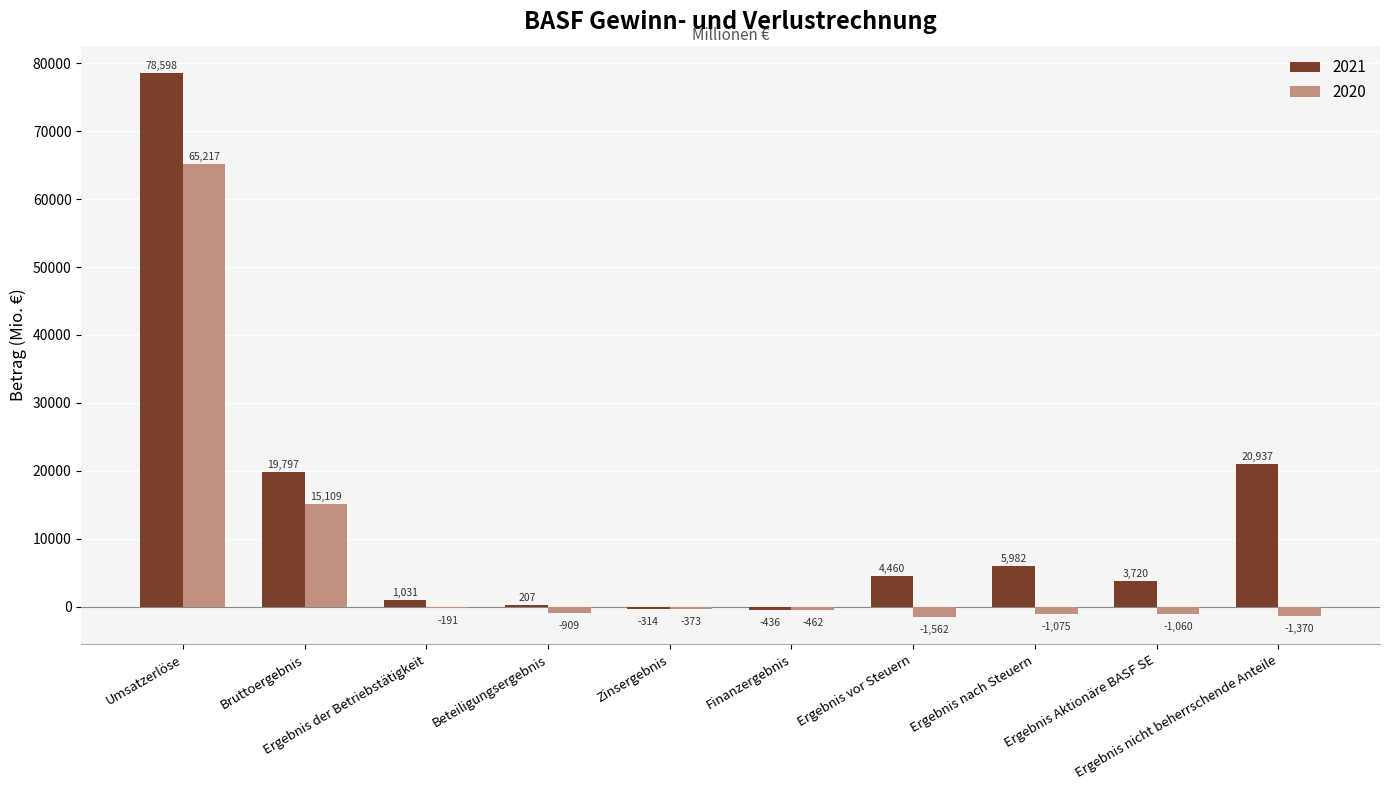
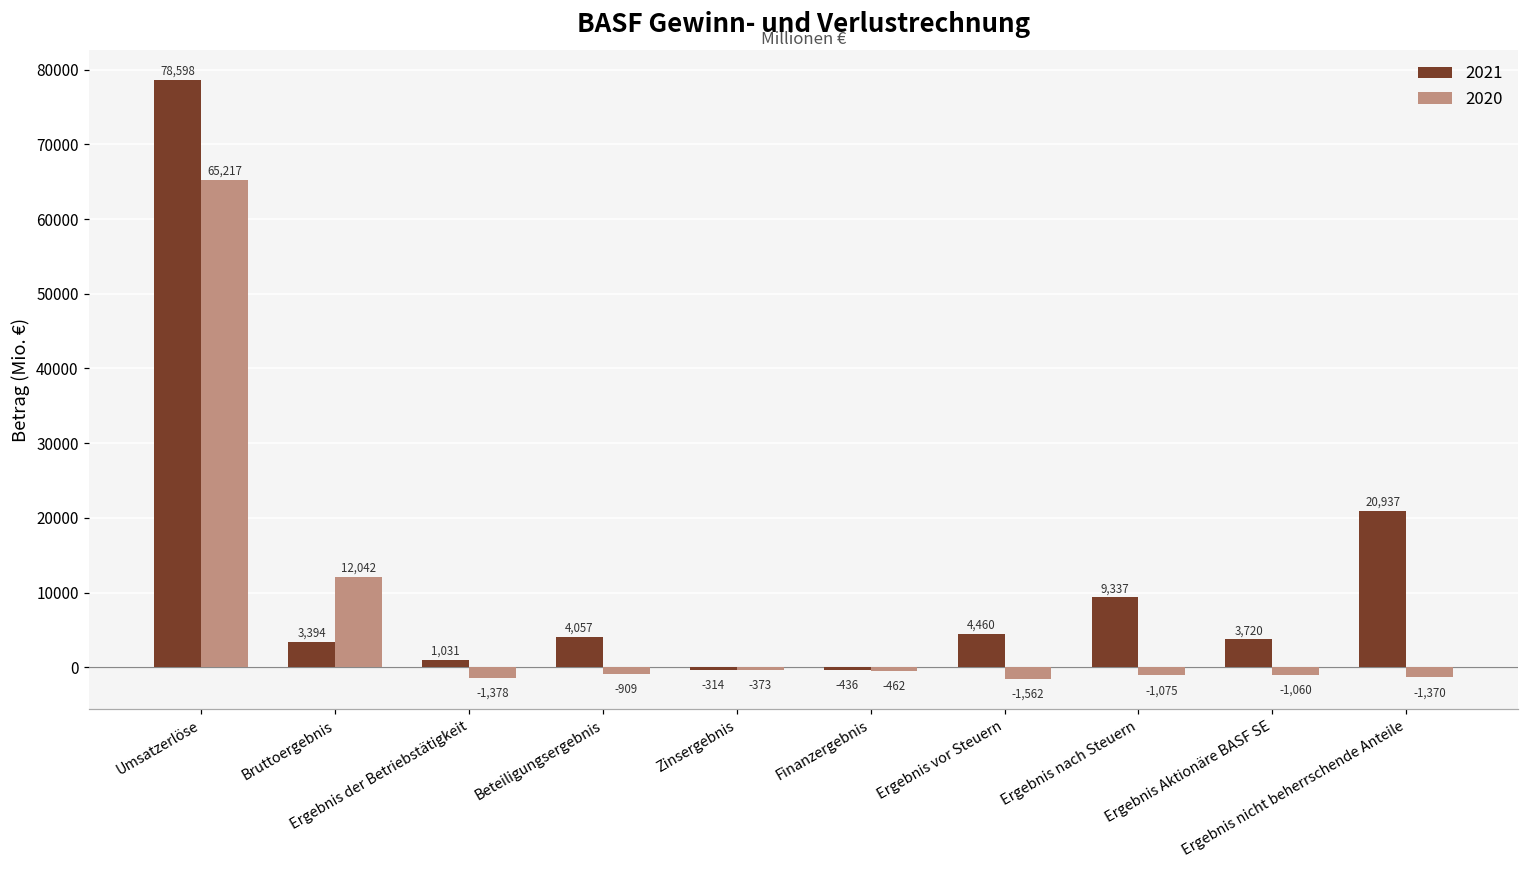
2021, Bruttoergebnis: 19,797 -> 3,394
2020, Bruttoergebnis: 15,109 -> 12,042
2020, Ergebnis der Betriebstätigkeit: -191 -> -1,378
2021, Beteiligungsergebnis: 207 -> 4,057
2021, Ergebnis nach Steuern: 5,982 -> 9,337
